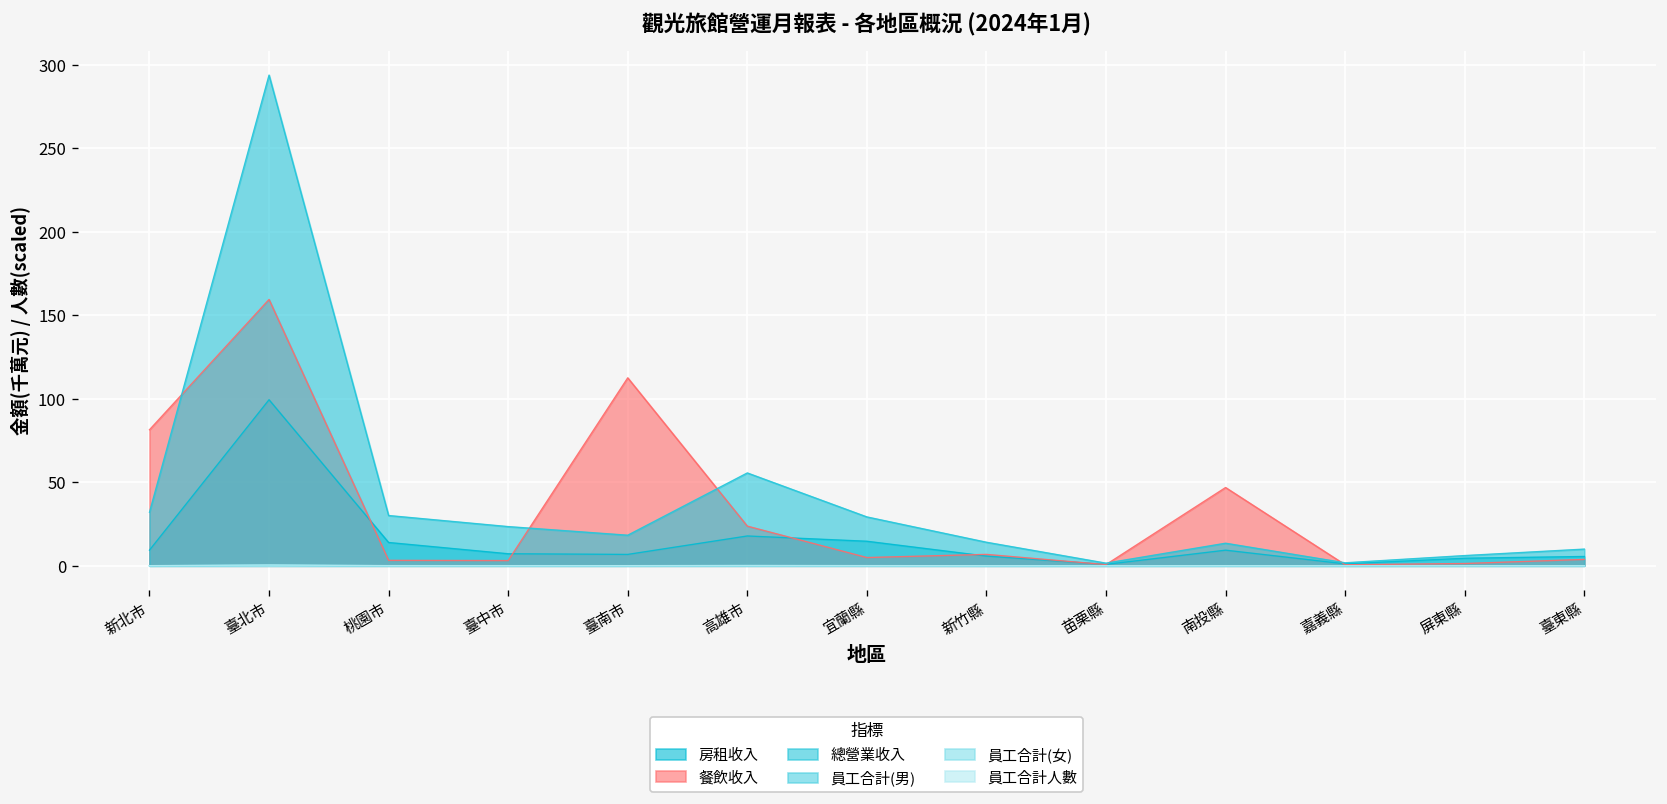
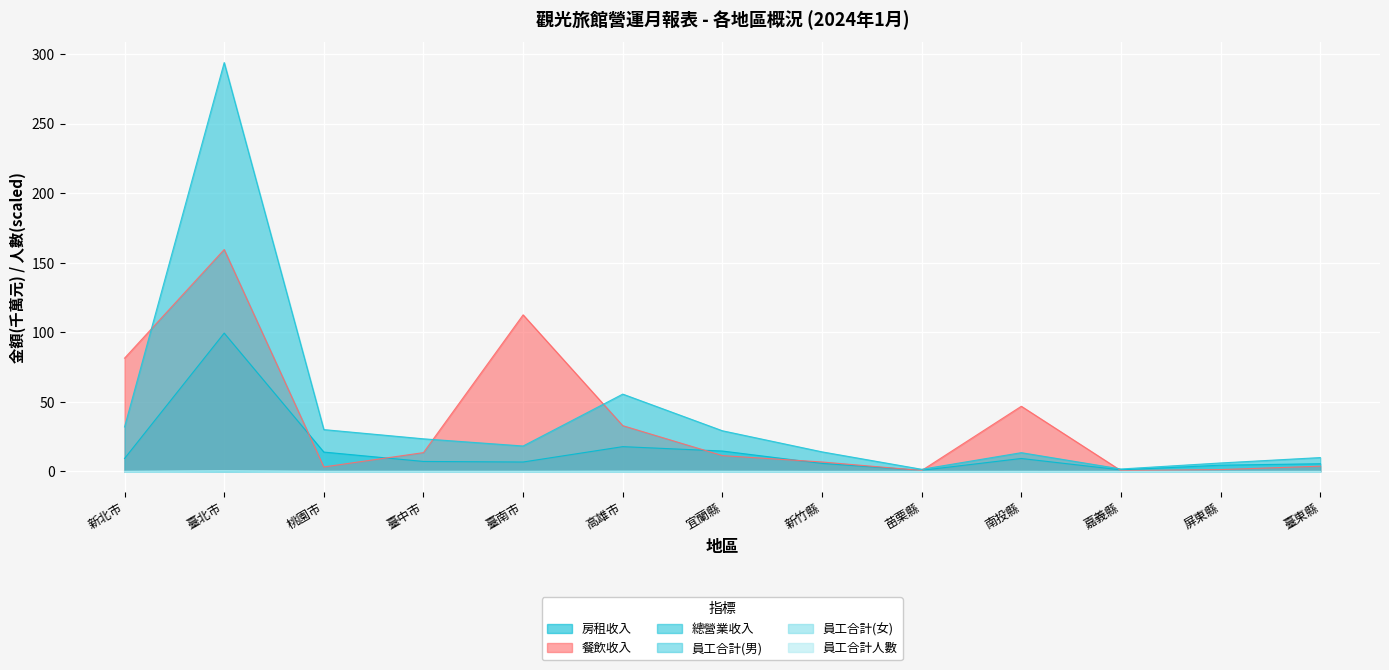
餐飲收入, 臺中市: 3 -> 14
餐飲收入, 高雄市: 24 -> 33
餐飲收入, 宜蘭縣: 5 -> 11
